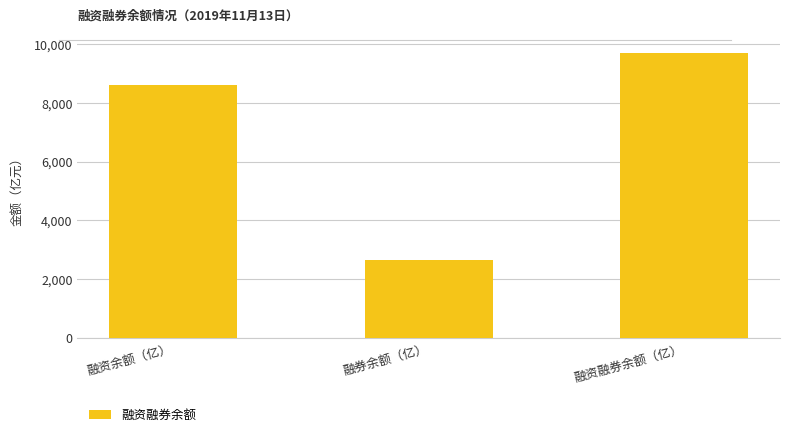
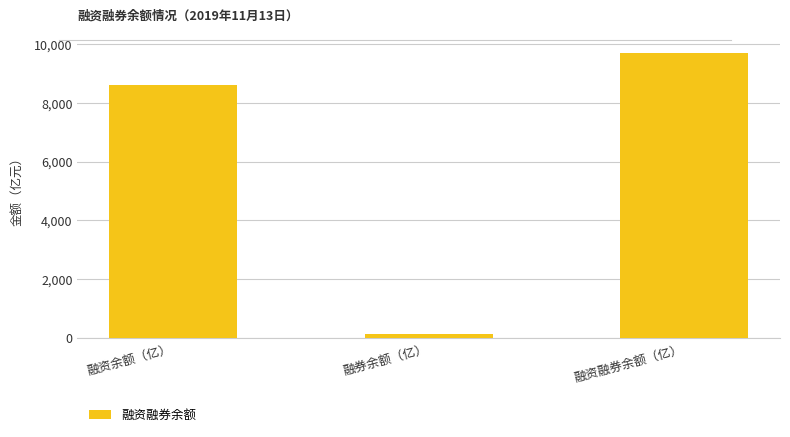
融券余额（亿）: 2,700 -> 100
